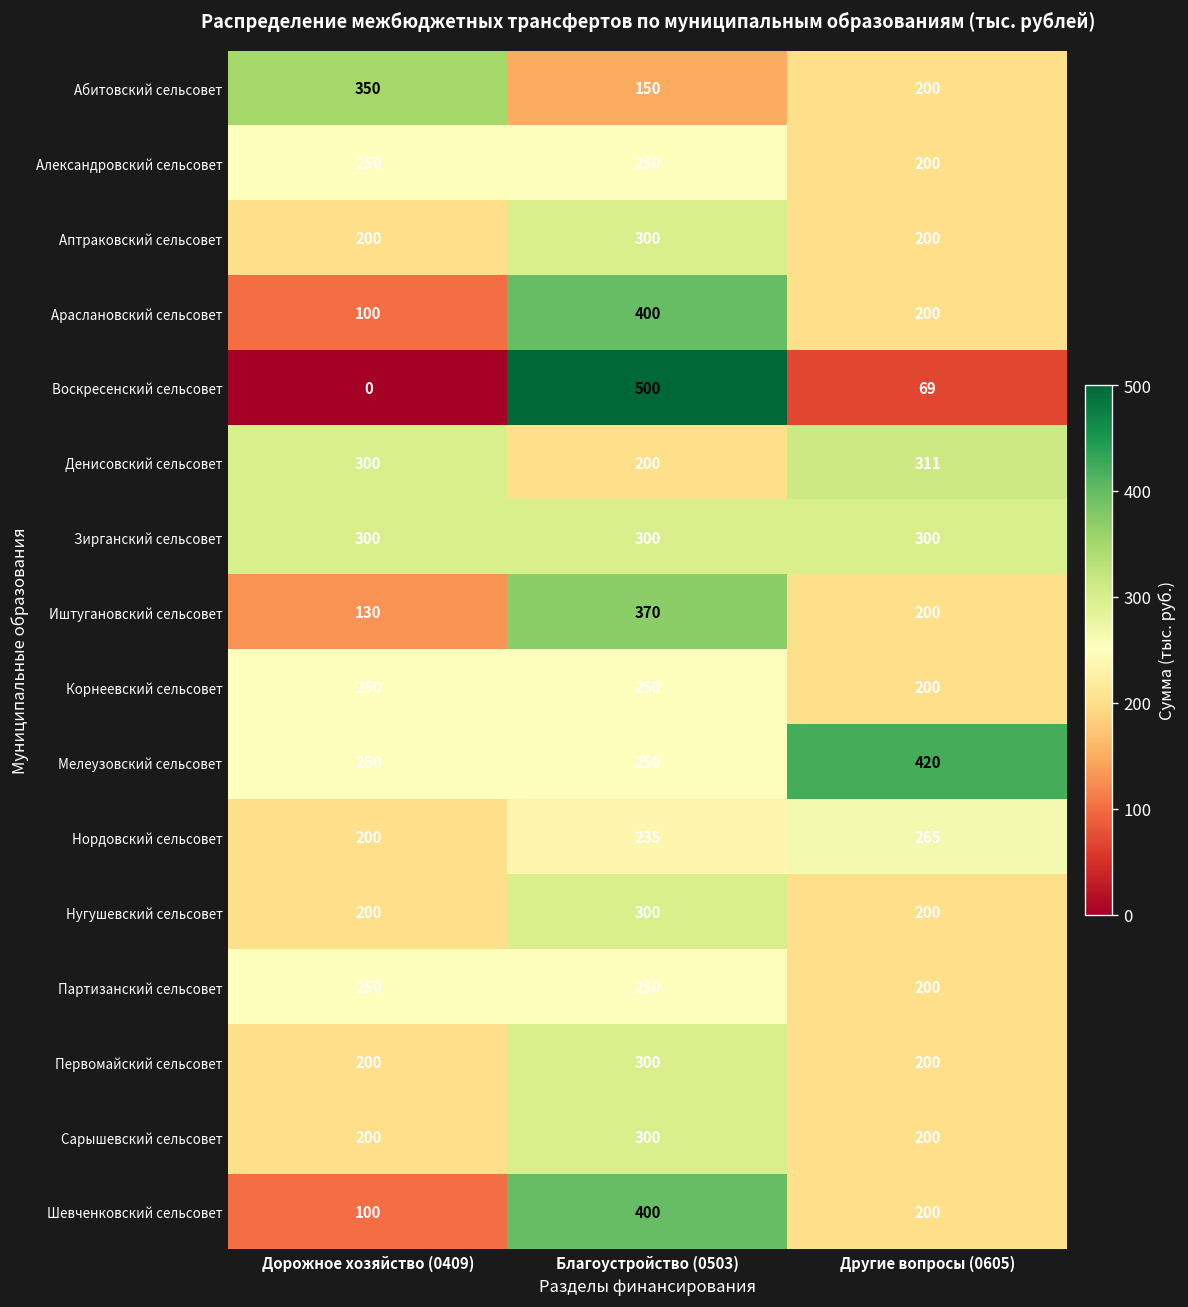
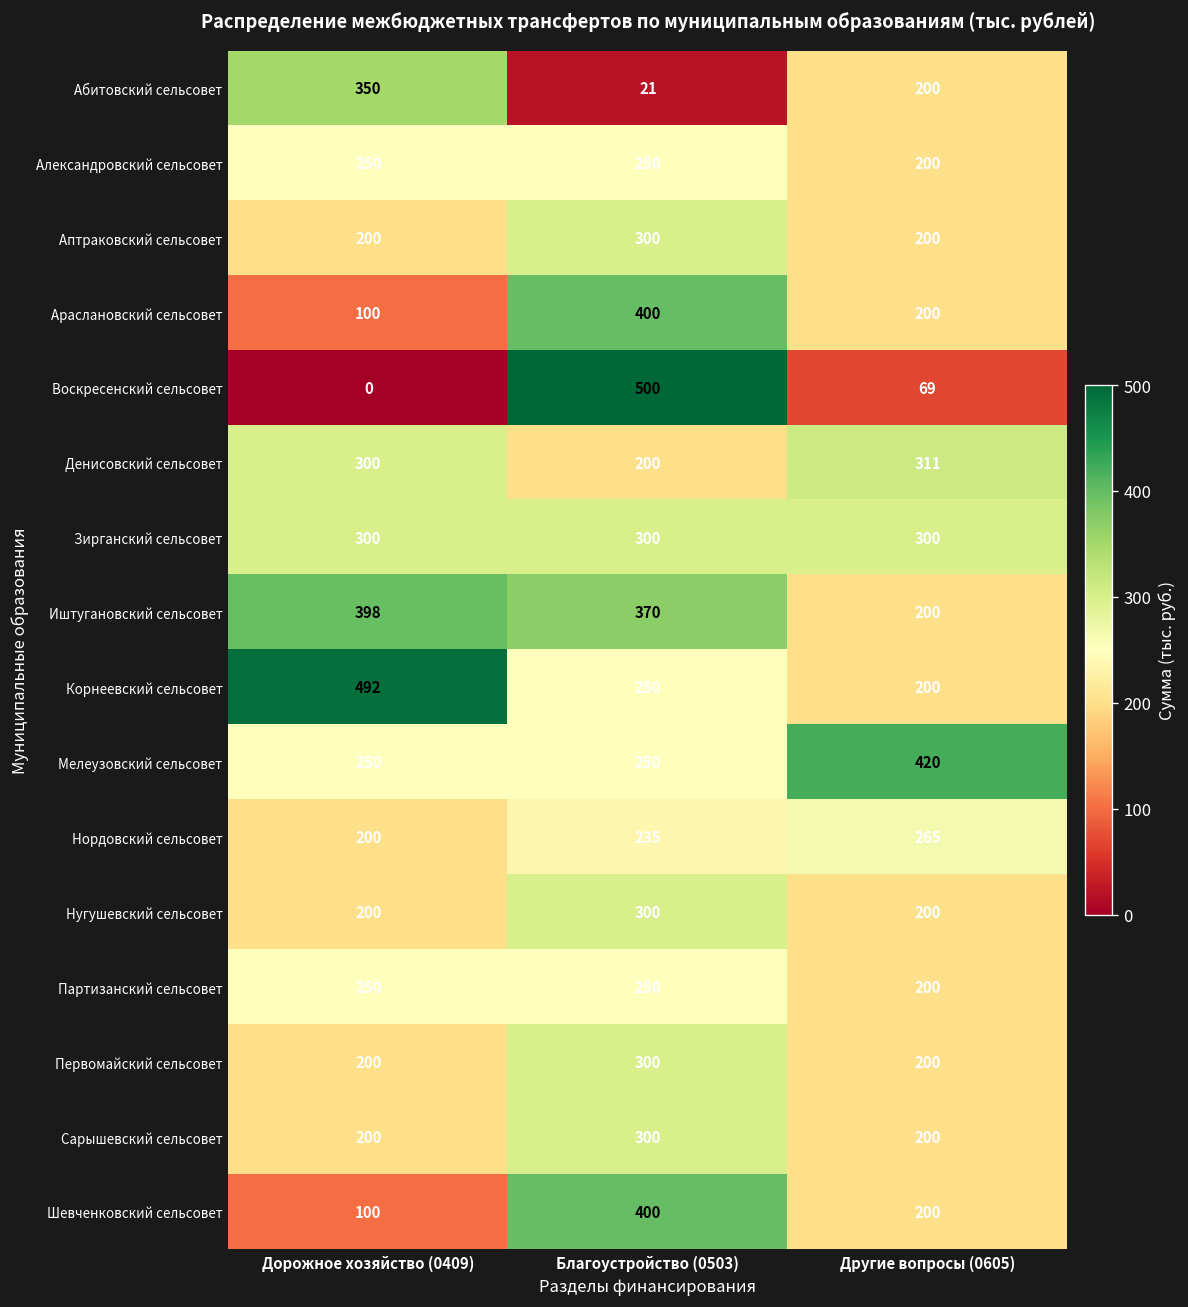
Абитовский сельсовет, Благоустройство (0503): 150 -> 21
Иштугановский сельсовет, Дорожное хозяйство (0409): 130 -> 398
Корнеевский сельсовет, Дорожное хозяйство (0409): 250 -> 492
